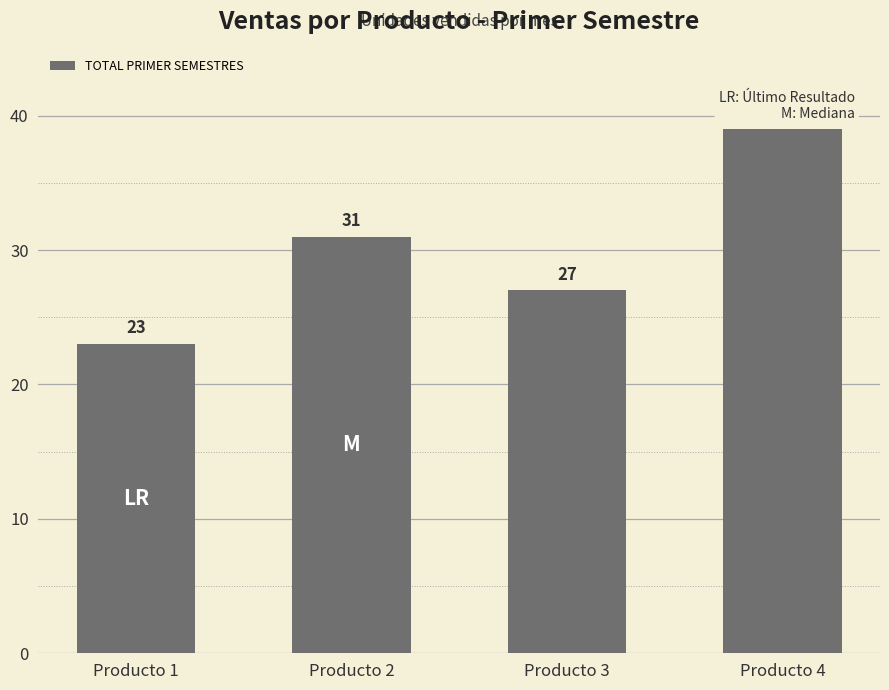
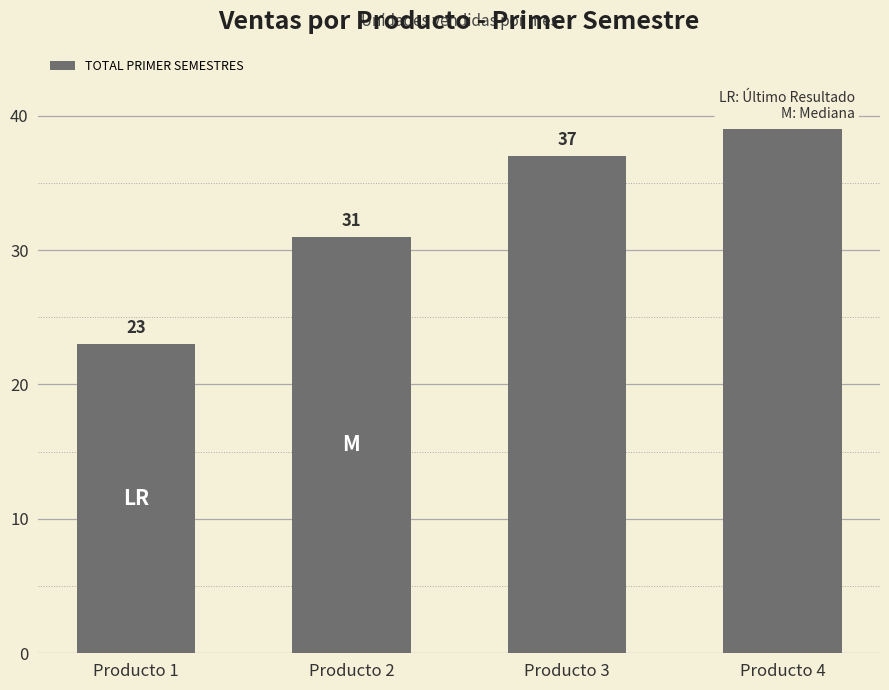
Producto 3: 27 -> 37
